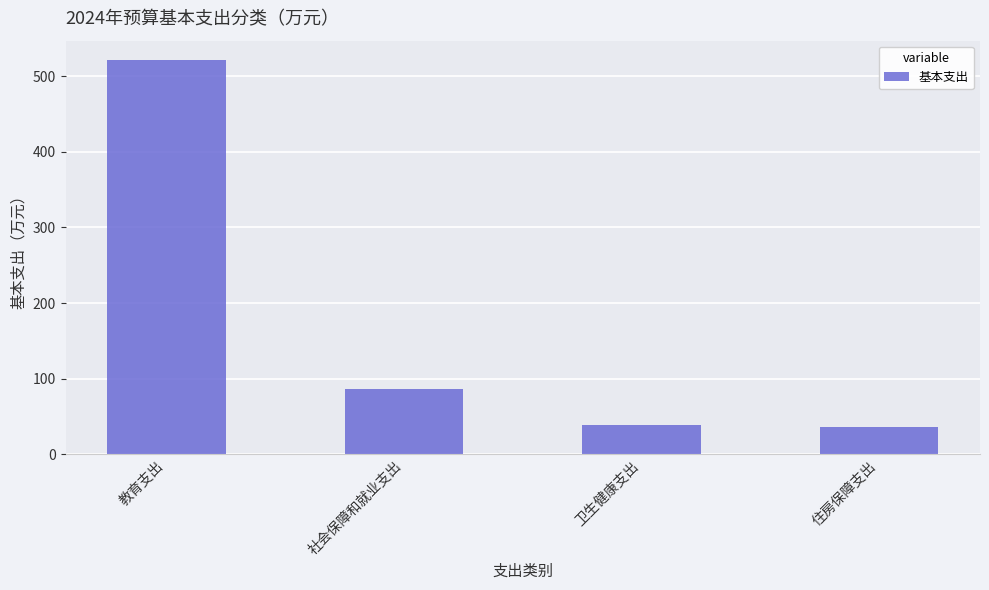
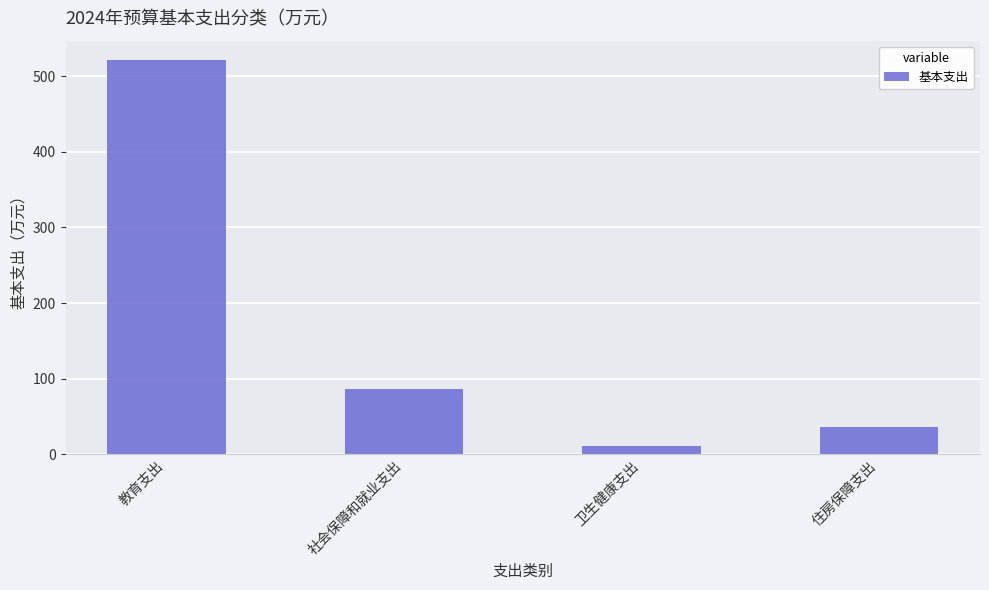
卫生健康支出: 40 -> 10
